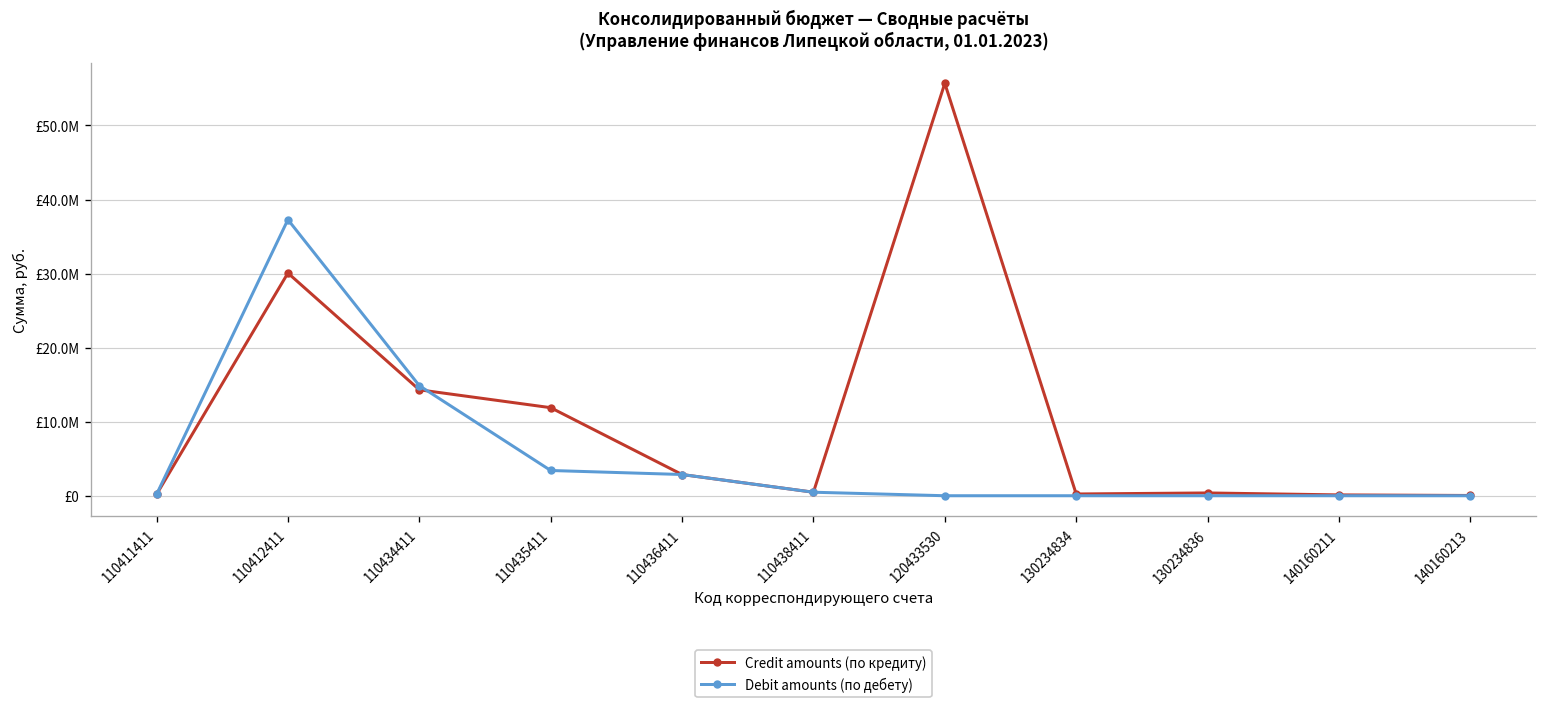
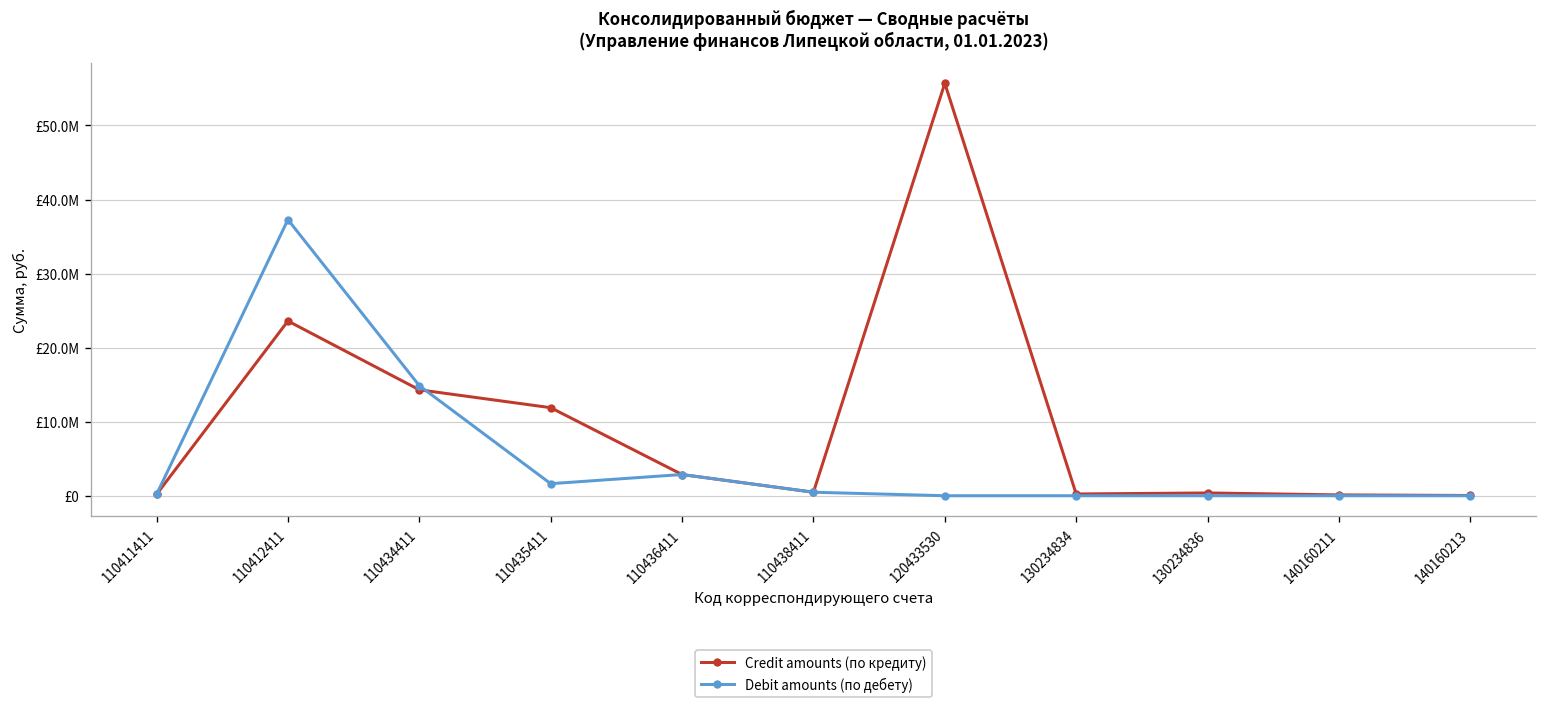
Credit amounts (по кредиту), 110412411: £30000000 -> £24000000
Debit amounts (по дебету), 110435411: £3000000 -> £2000000
